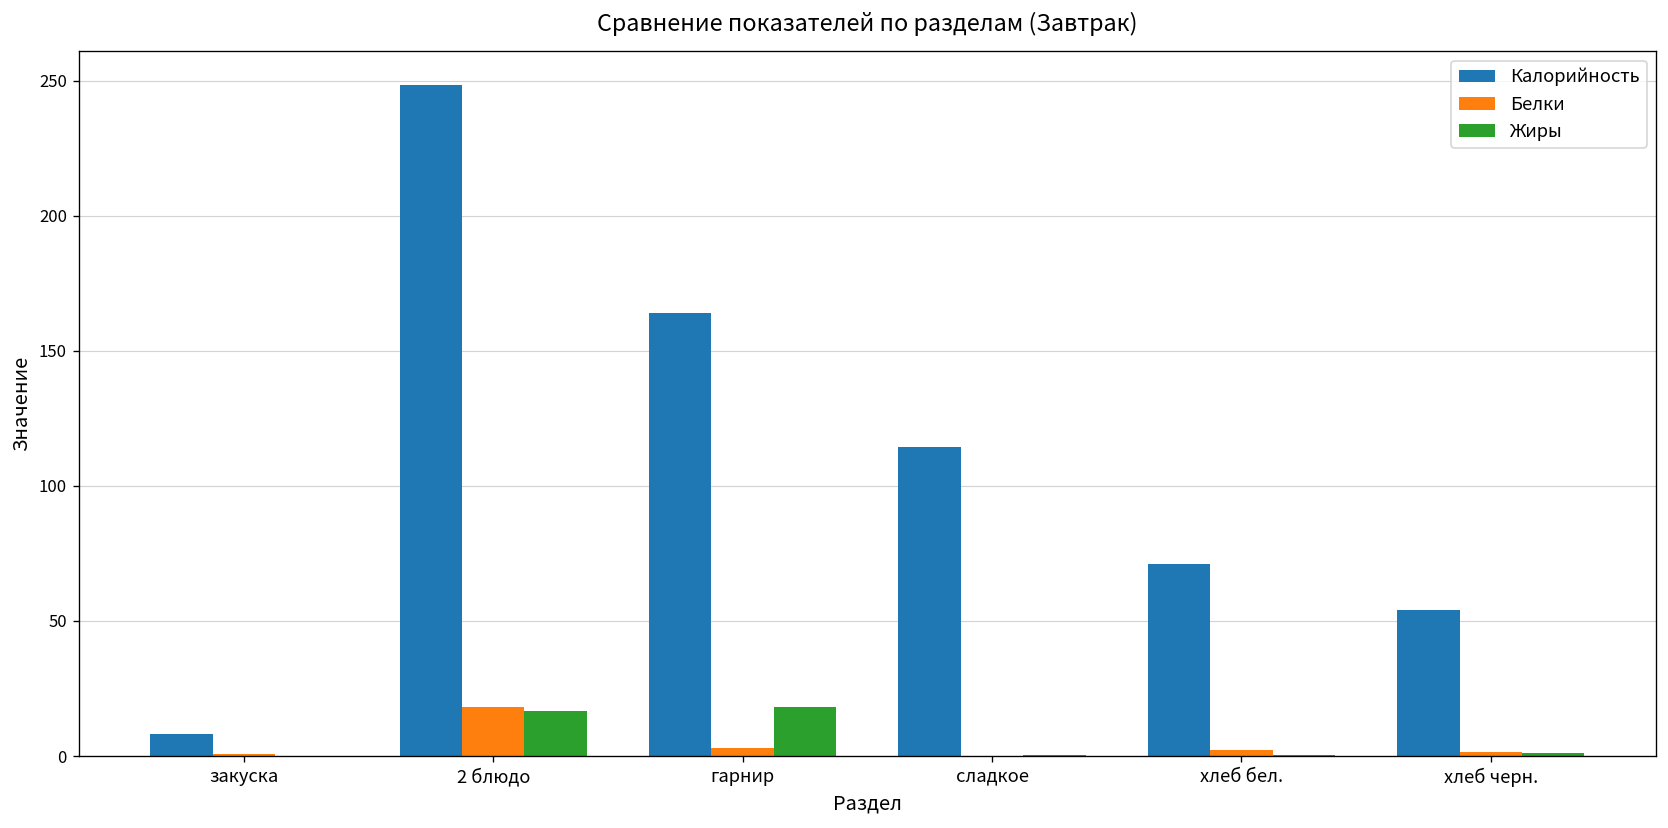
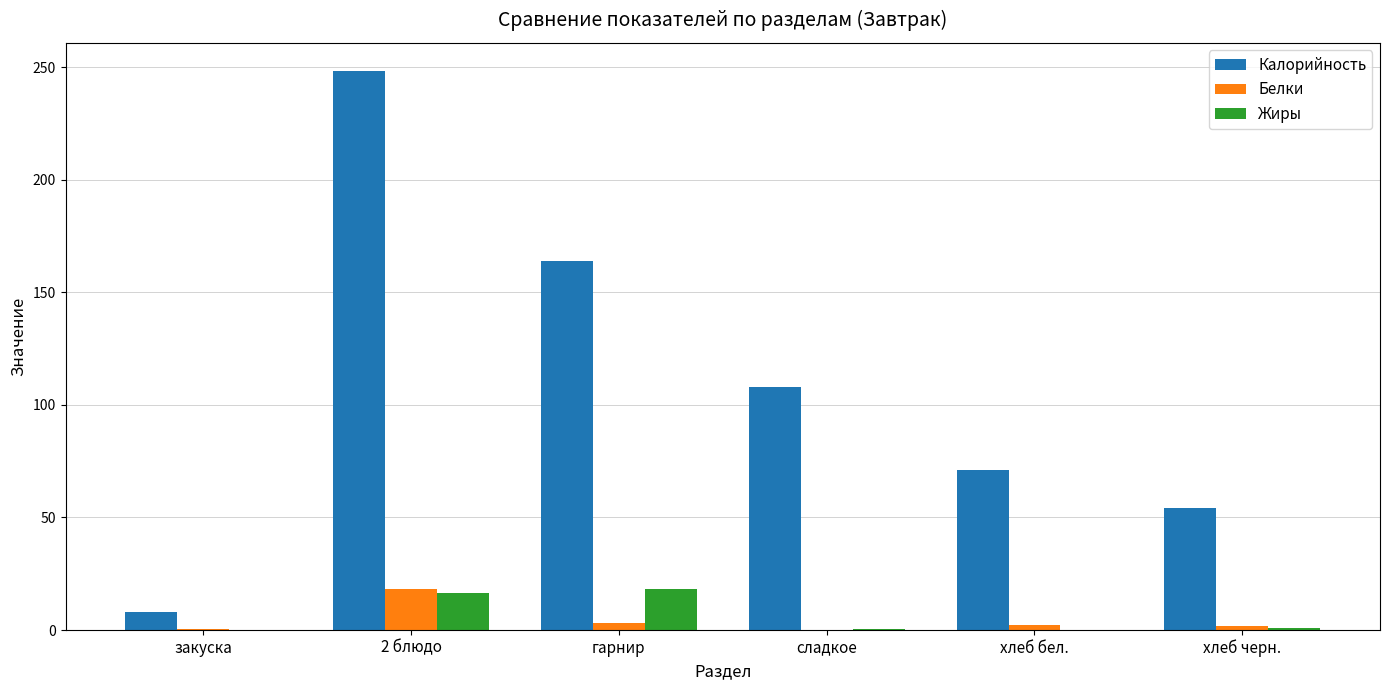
Калорийность, сладкое: 115 -> 108
